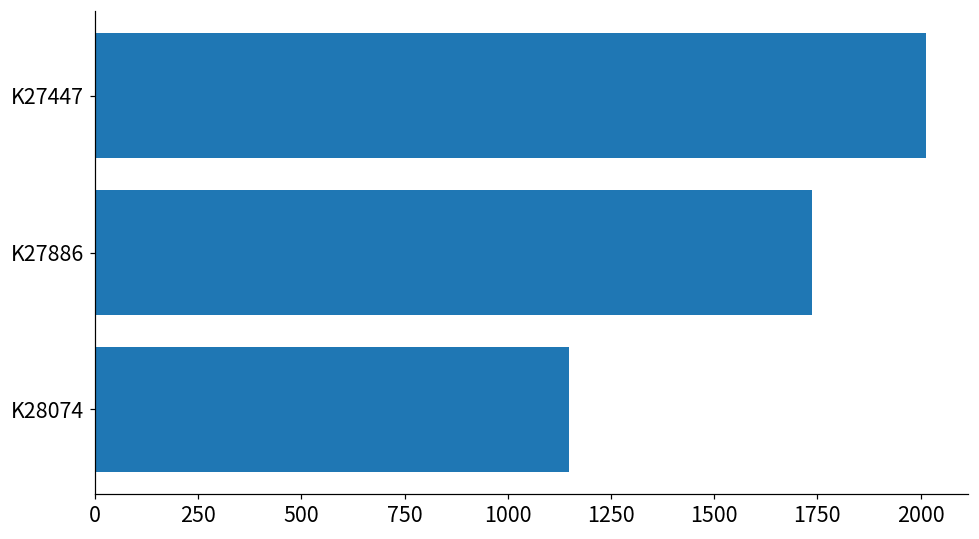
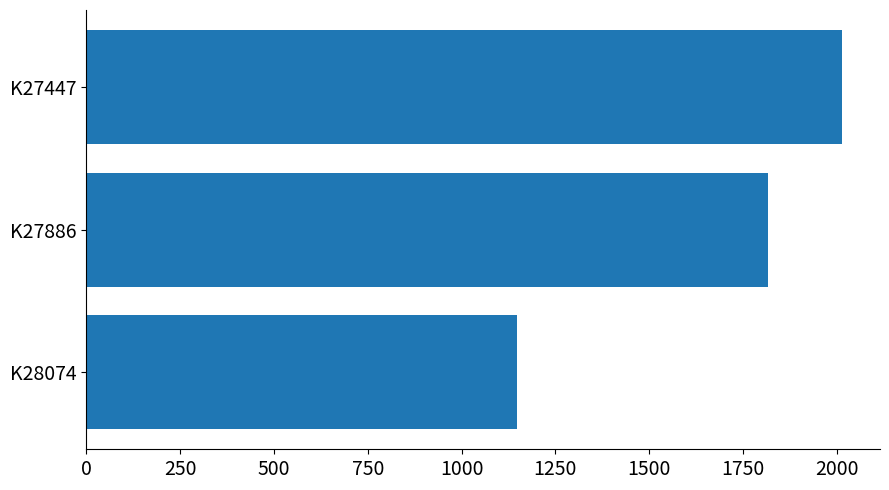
K27886: 1740 -> 1820
